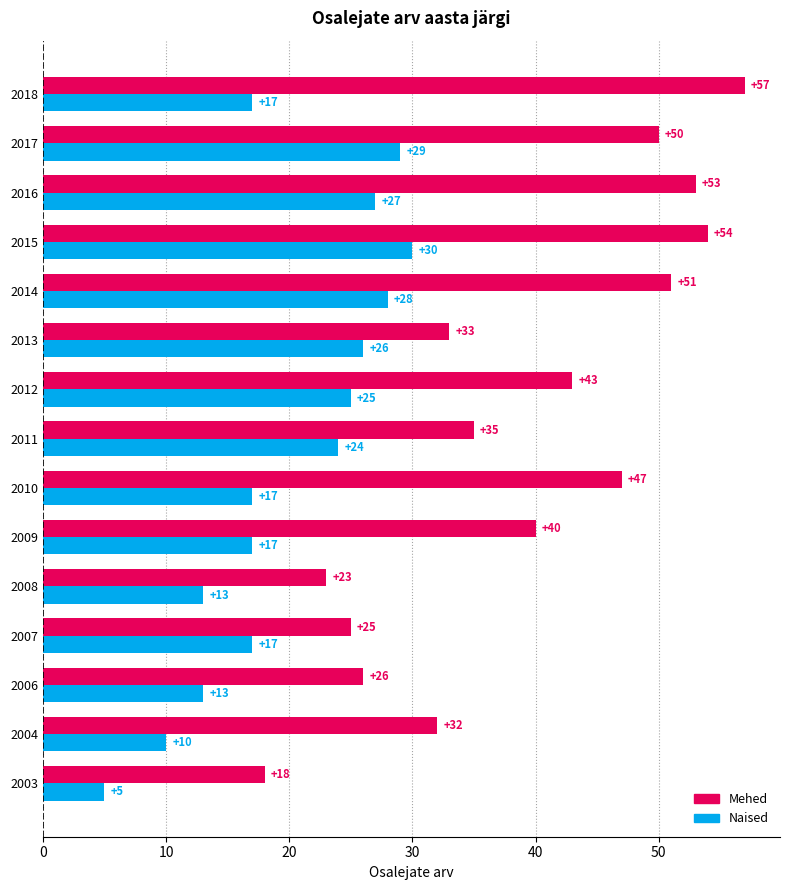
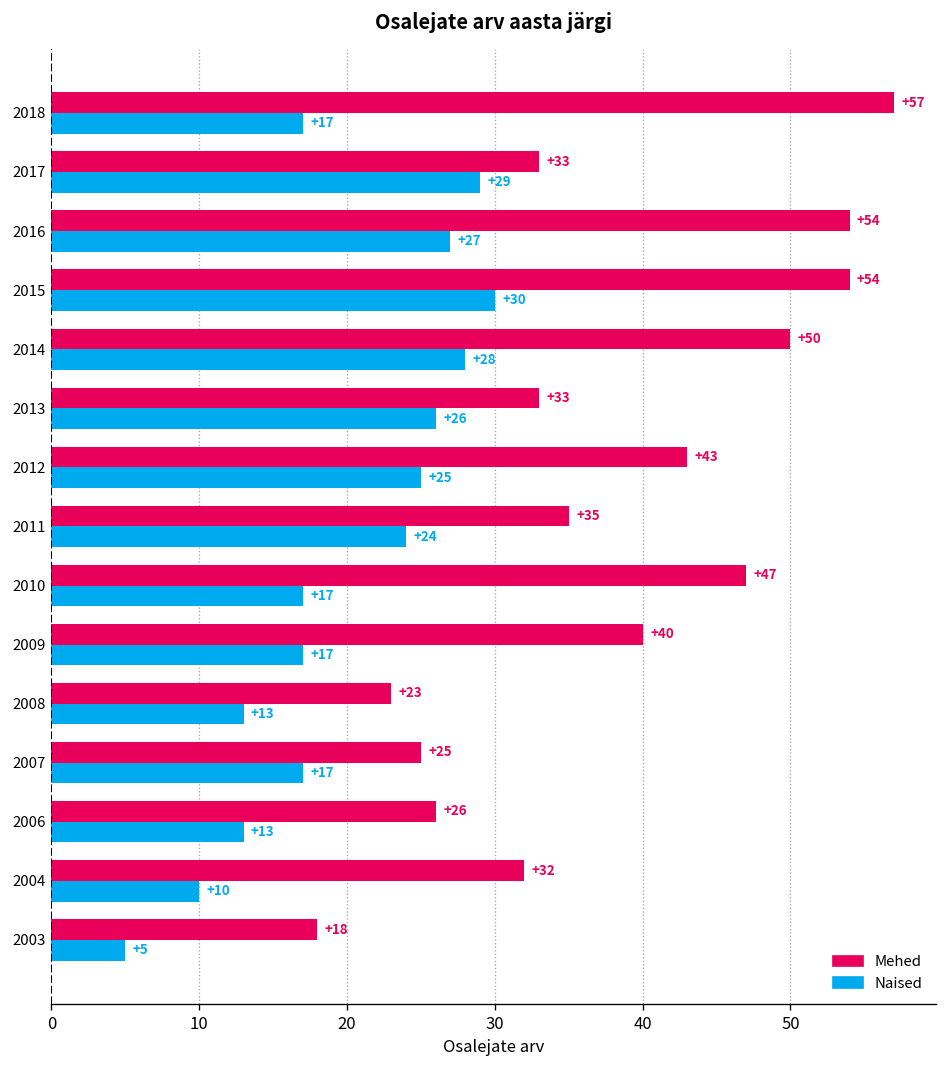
Mehed, 2017: +50 -> +33
Mehed, 2016: +53 -> +54
Mehed, 2014: +51 -> +50
